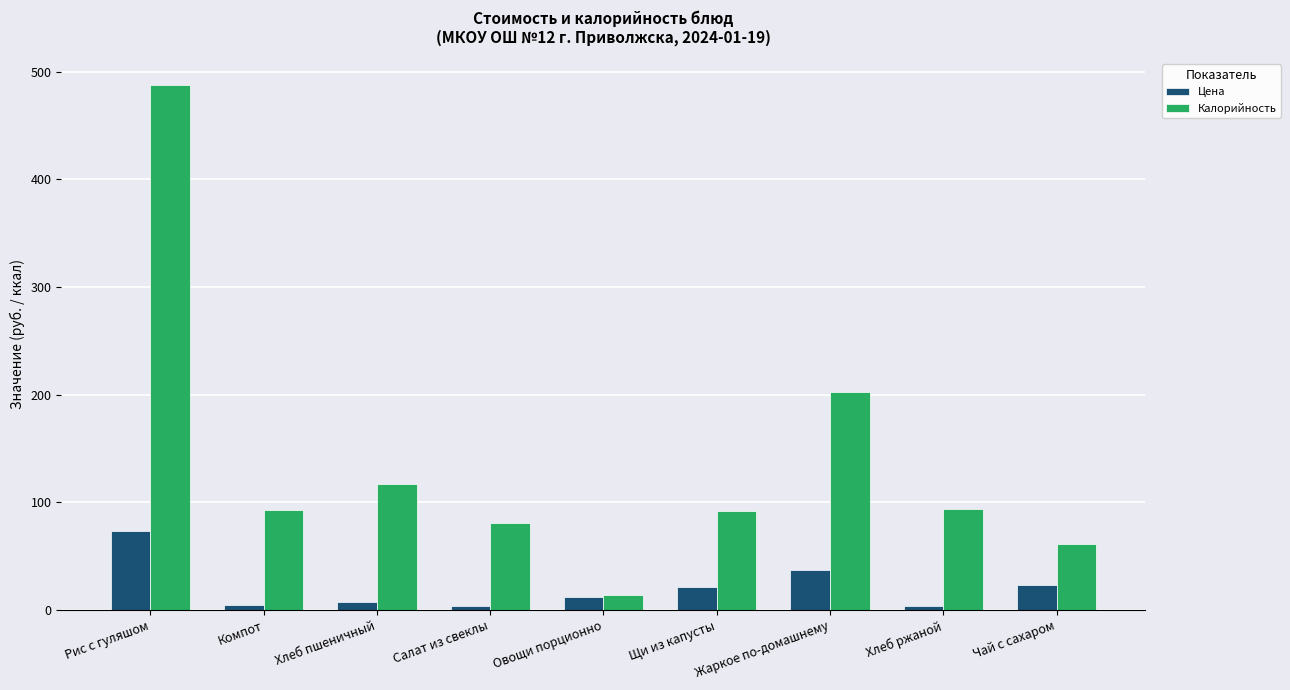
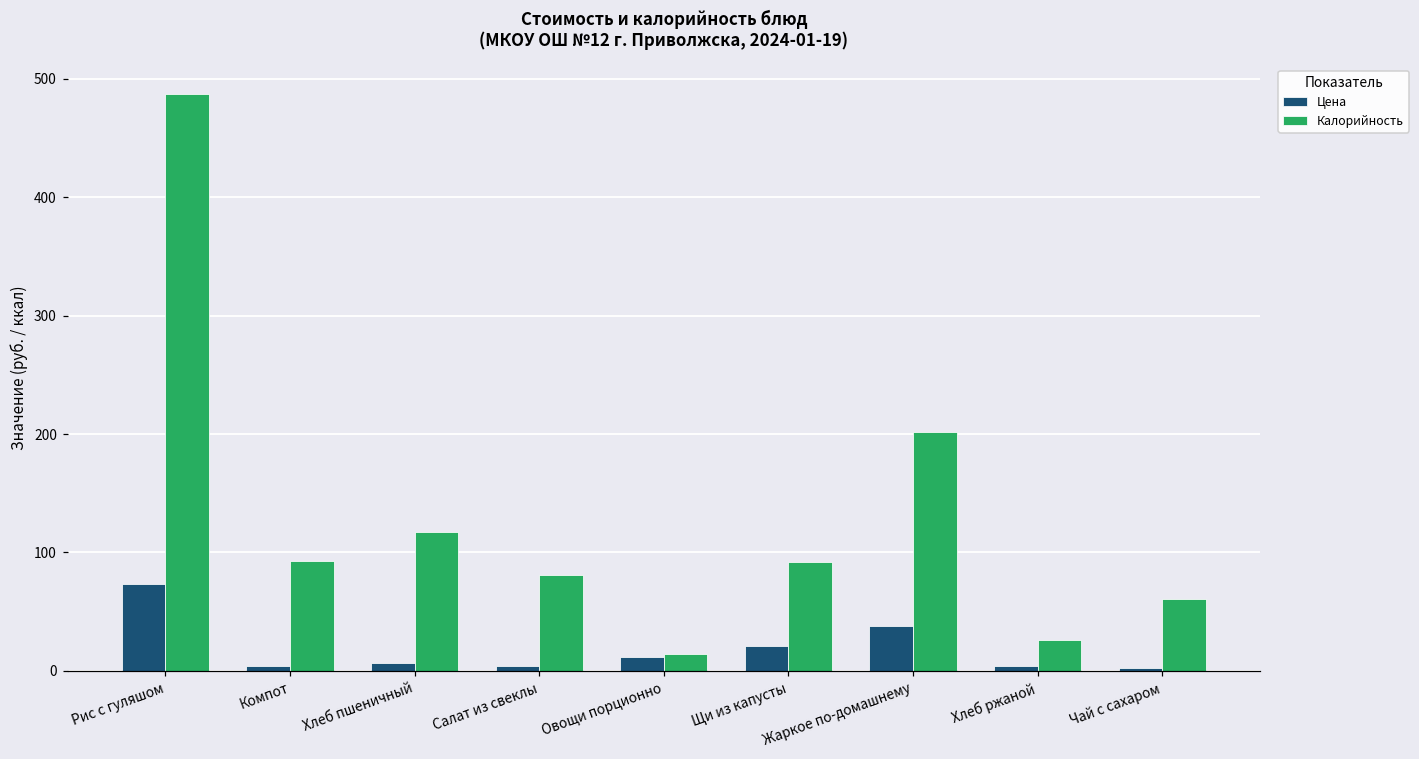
Калорийность, Хлеб ржаной: 94 -> 26
Цена, Чай с сахаром: 23 -> 2
